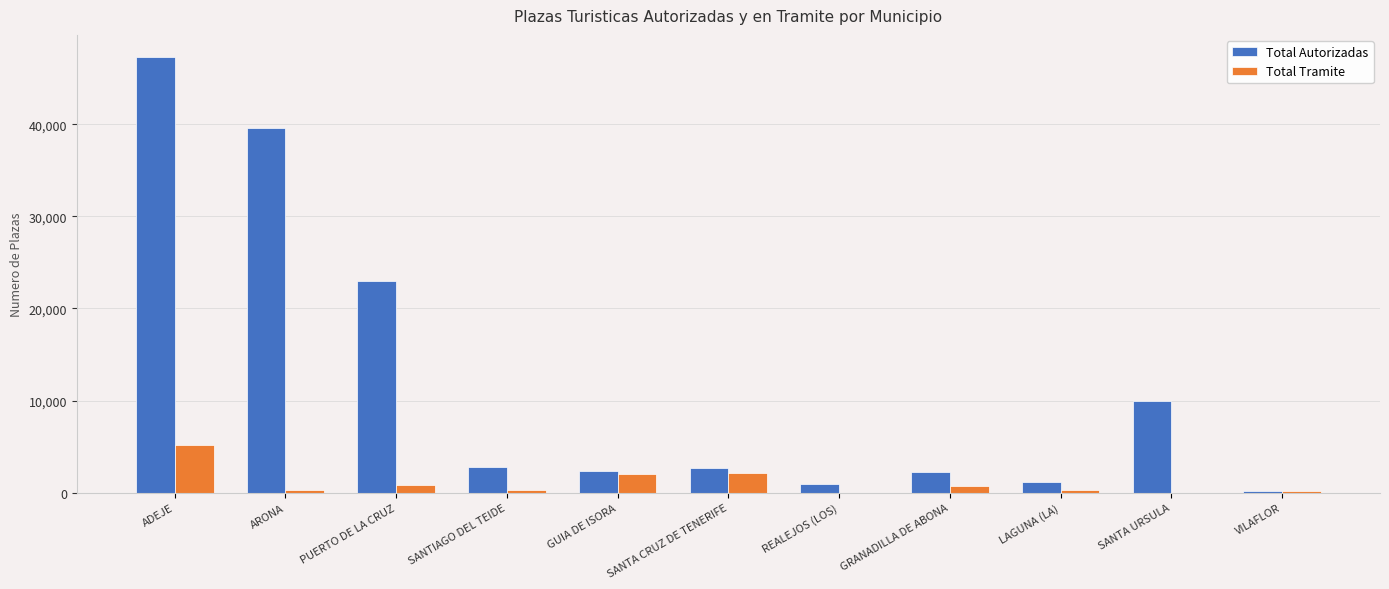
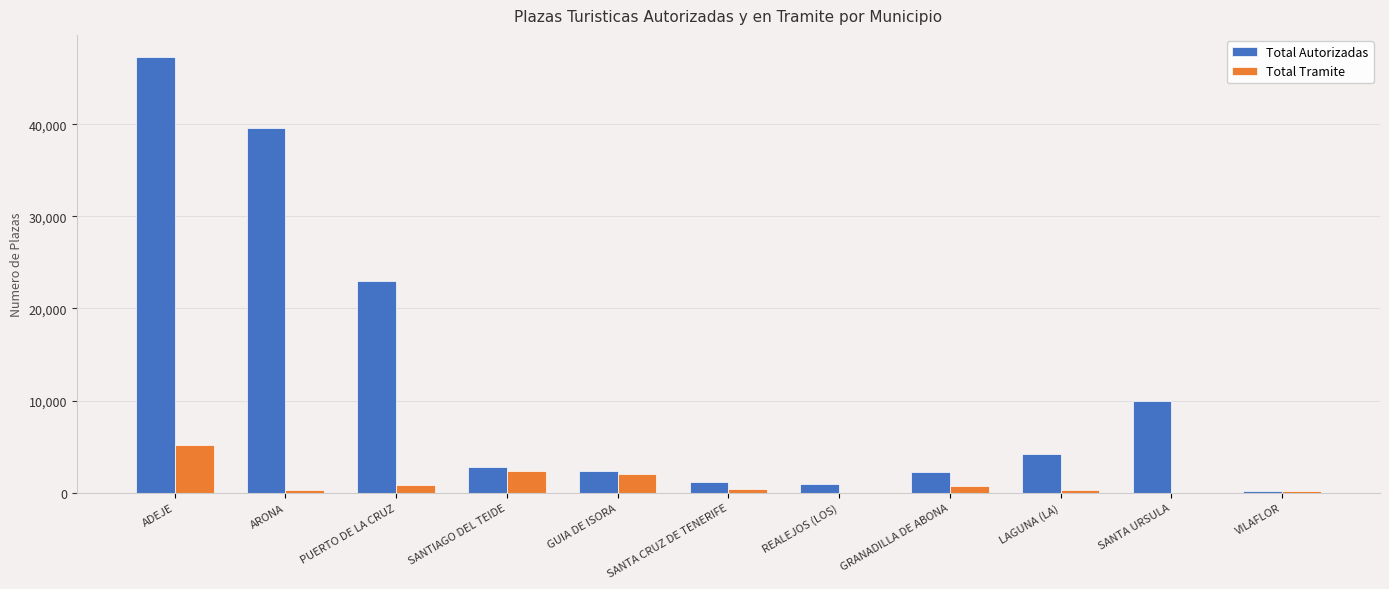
Total Tramite, SANTIAGO DEL TEIDE: 0 -> 2,000
Total Autorizadas, SANTA CRUZ DE TENERIFE: 3,000 -> 1,000
Total Tramite, SANTA CRUZ DE TENERIFE: 2,000 -> 0
Total Autorizadas, LAGUNA (LA): 1,000 -> 4,000
